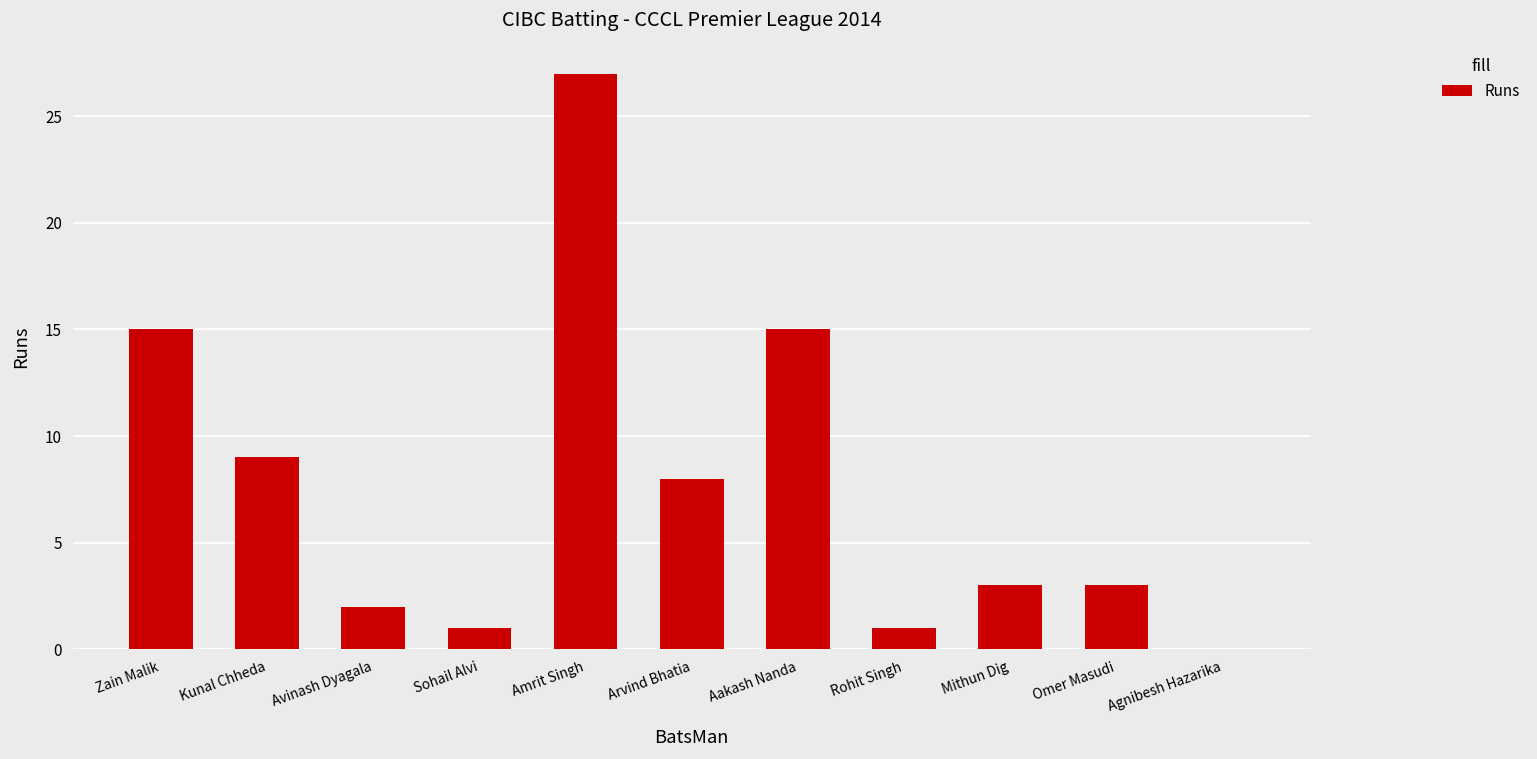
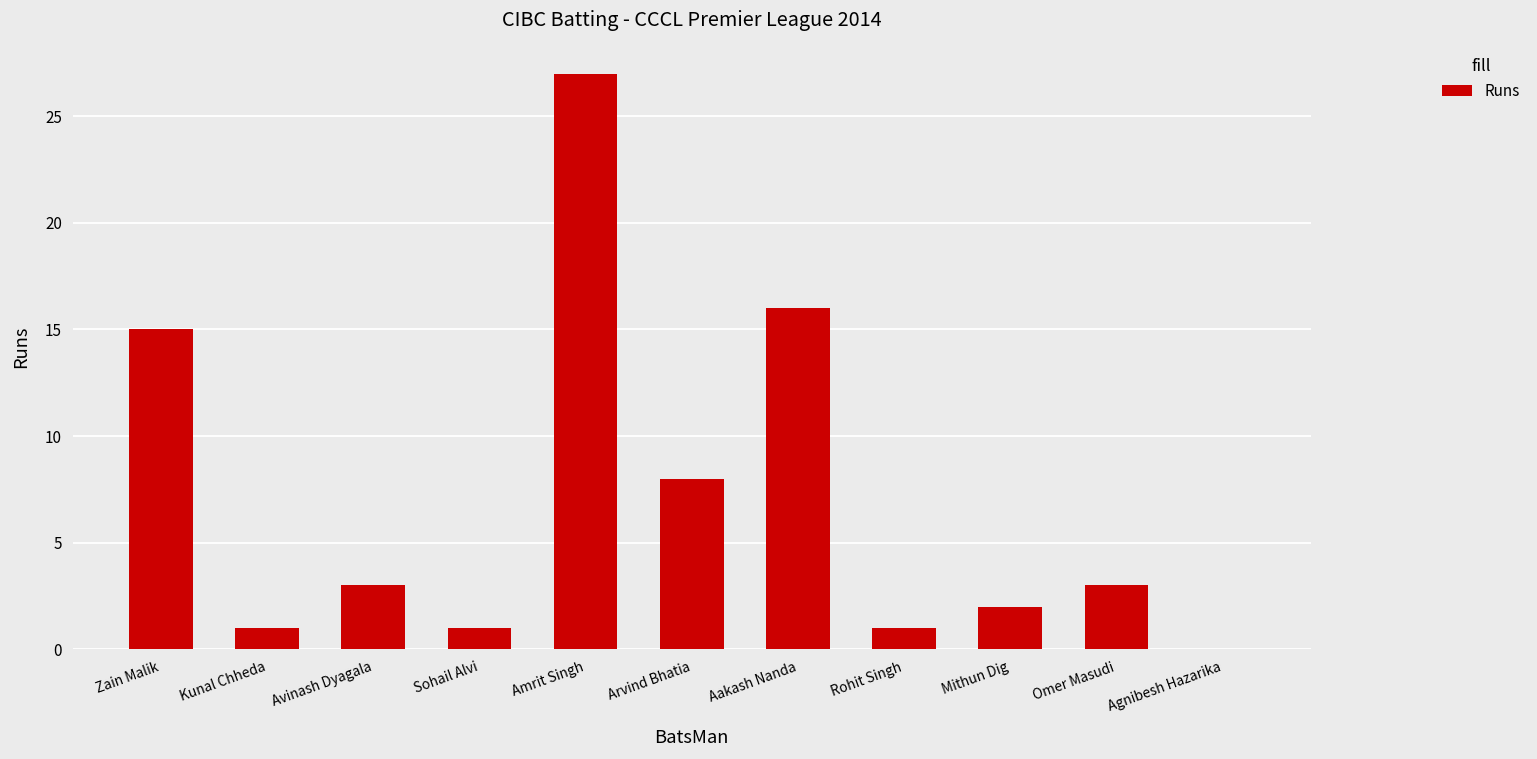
Kunal Chheda: 9 -> 1
Avinash Dyagala: 2 -> 3
Aakash Nanda: 15 -> 16
Mithun Dig: 3 -> 2
